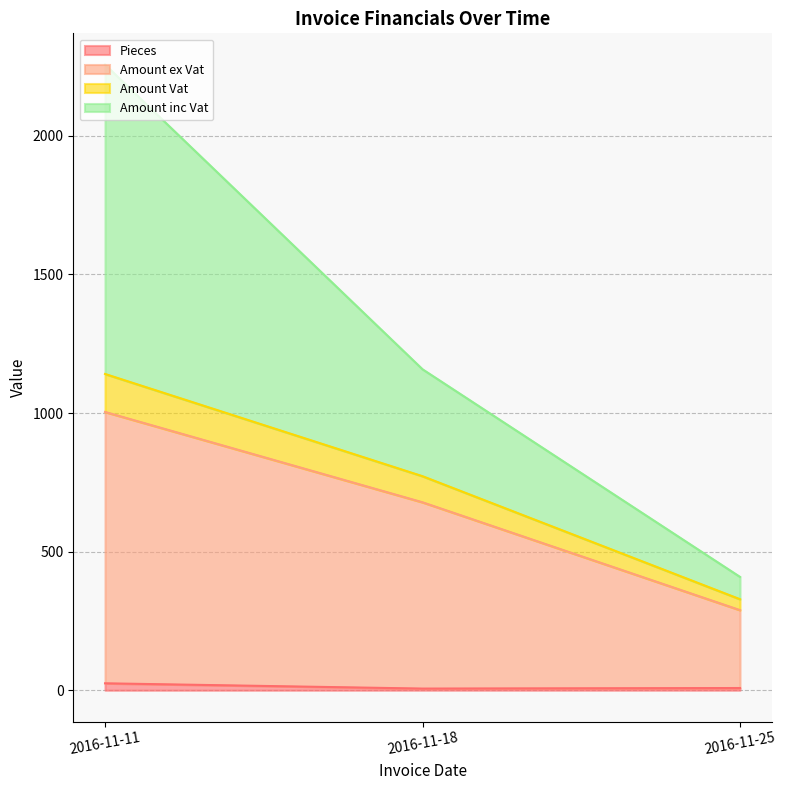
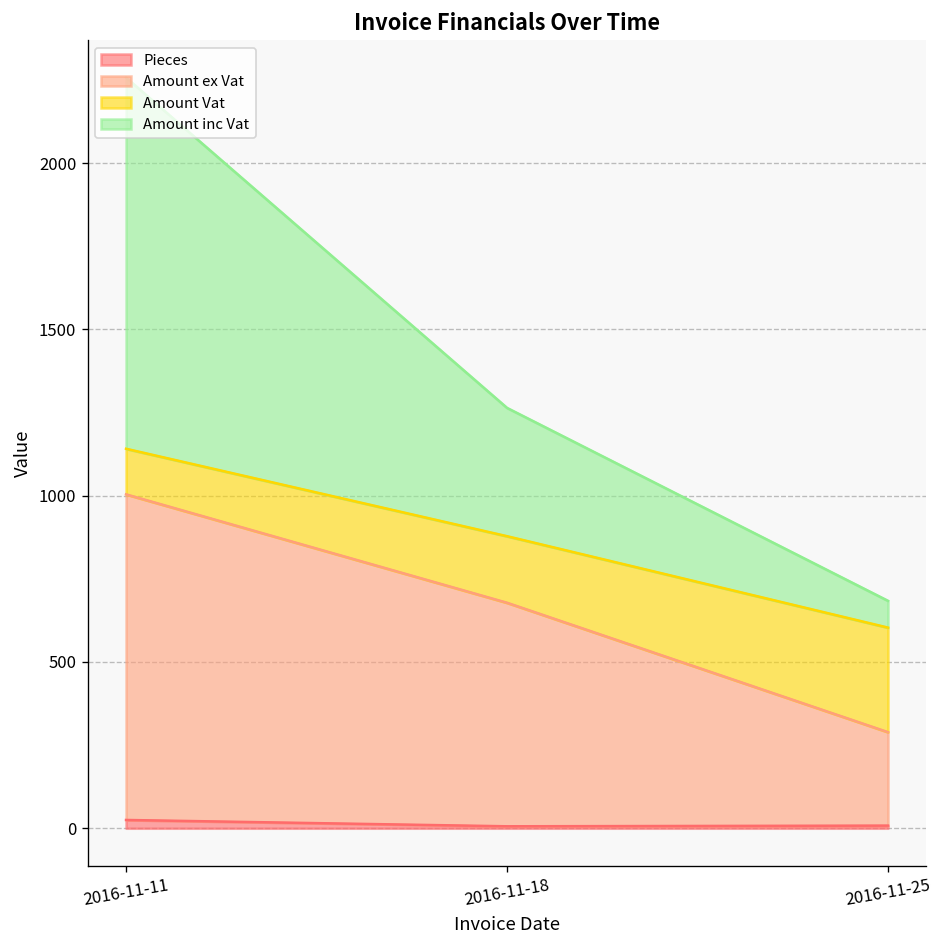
Amount Vat, 2016-11-18: 90 -> 200
Amount Vat, 2016-11-25: 40 -> 310
